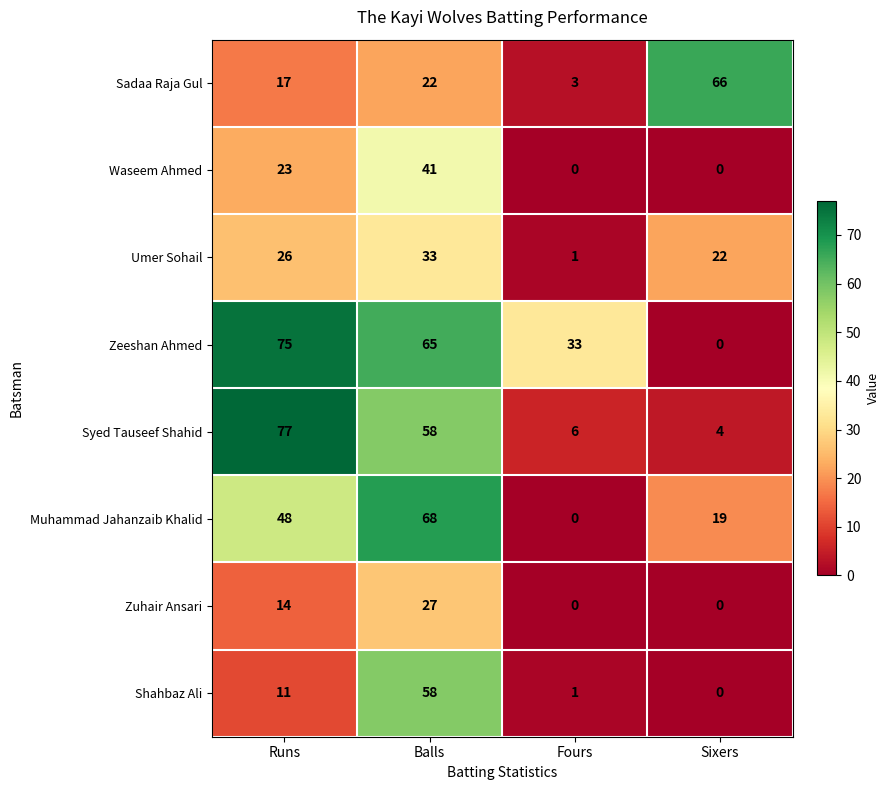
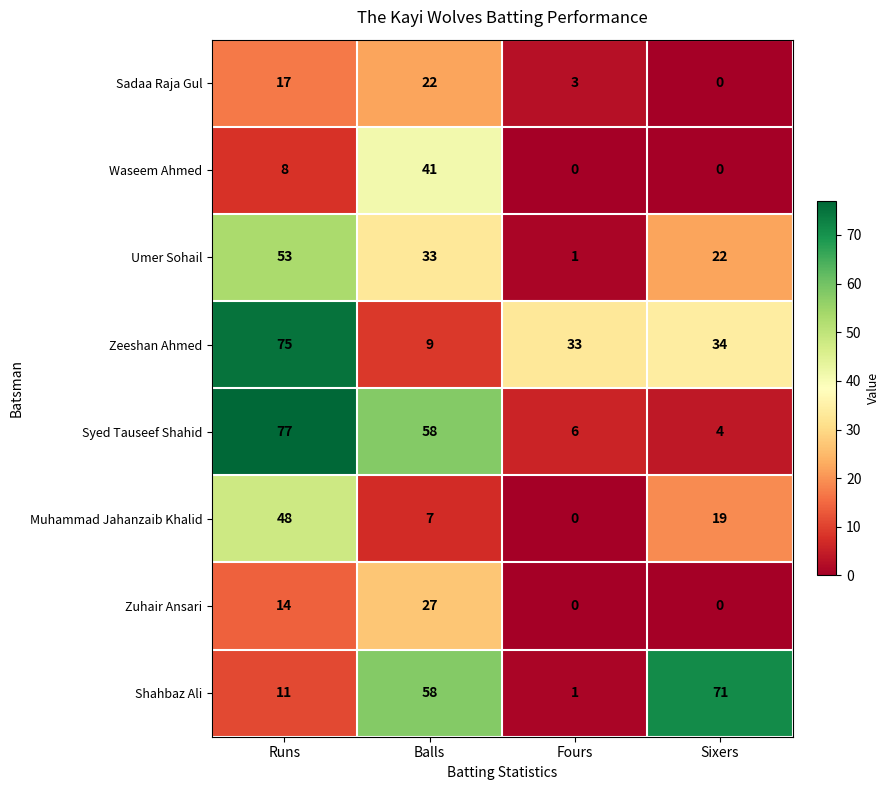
Sadaa Raja Gul, Sixers: 66 -> 0
Waseem Ahmed, Runs: 23 -> 8
Umer Sohail, Runs: 26 -> 53
Zeeshan Ahmed, Balls: 65 -> 9
Zeeshan Ahmed, Sixers: 0 -> 34
Muhammad Jahanzaib Khalid, Balls: 68 -> 7
Shahbaz Ali, Sixers: 0 -> 71
